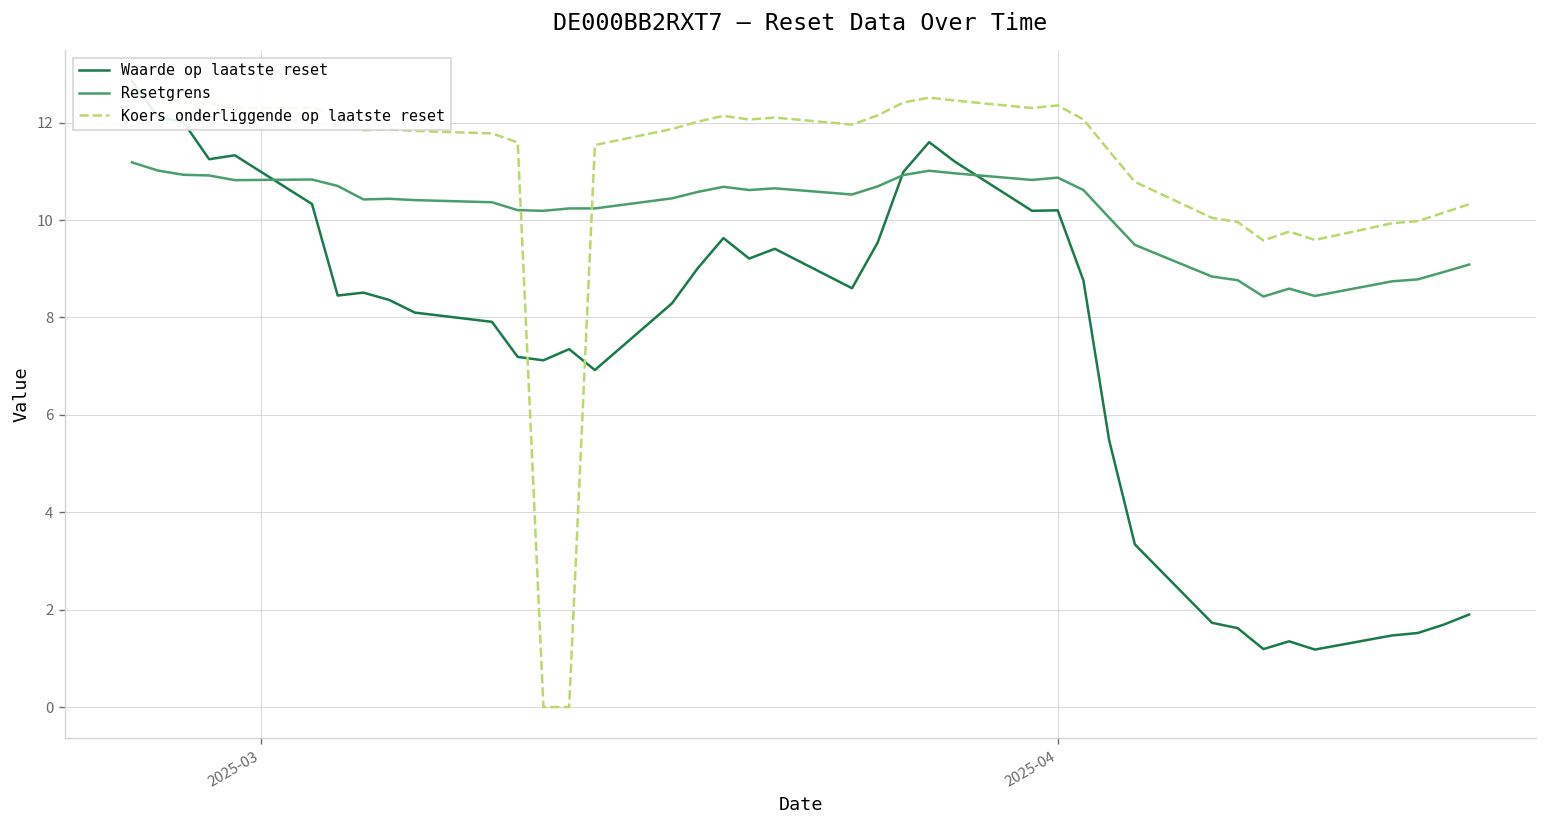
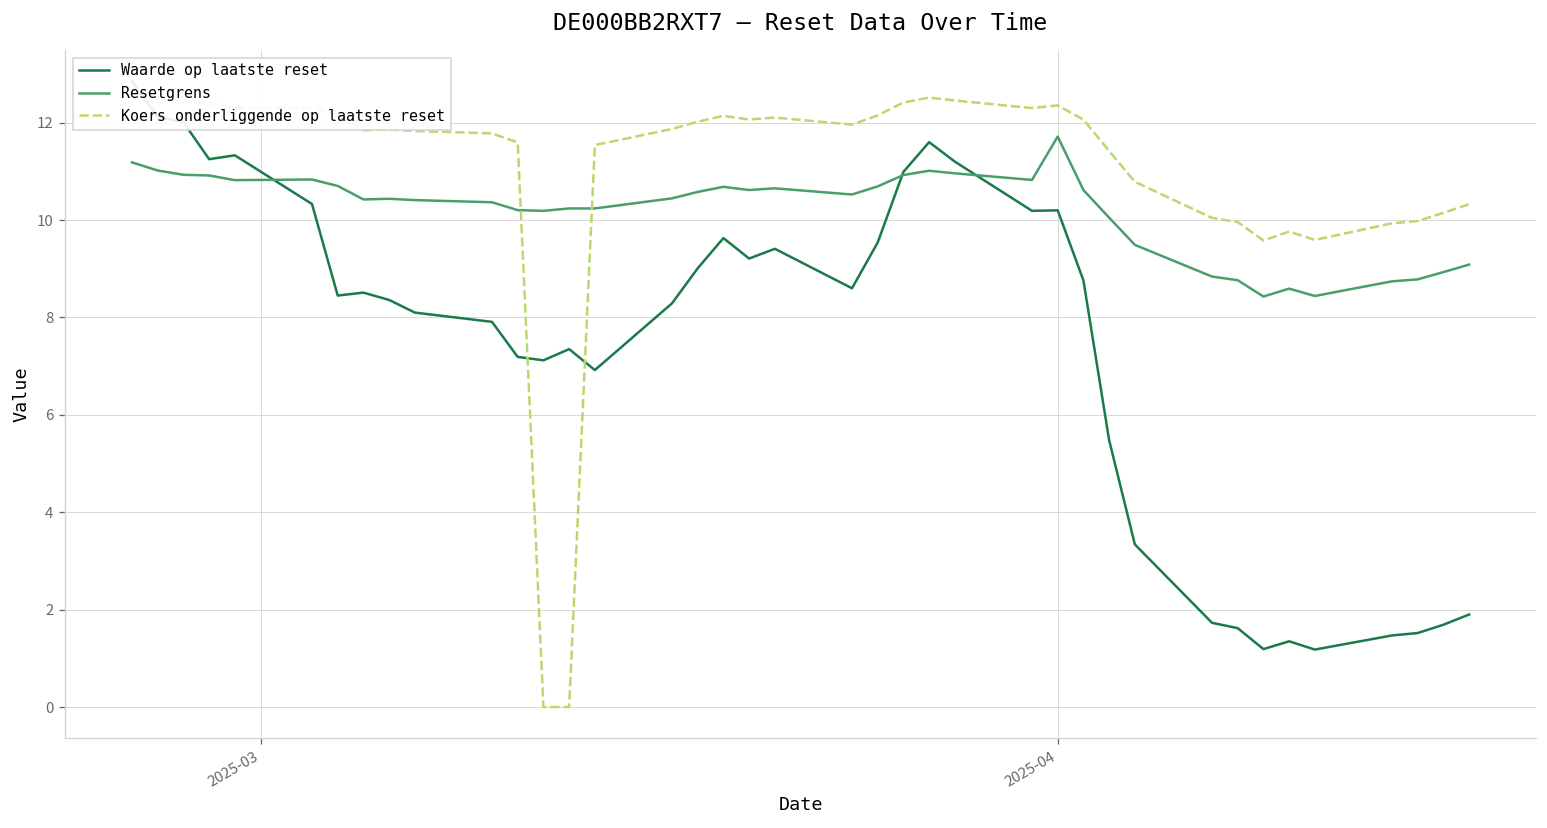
Resetgrens, 2025-04: 10.9 -> 11.7
